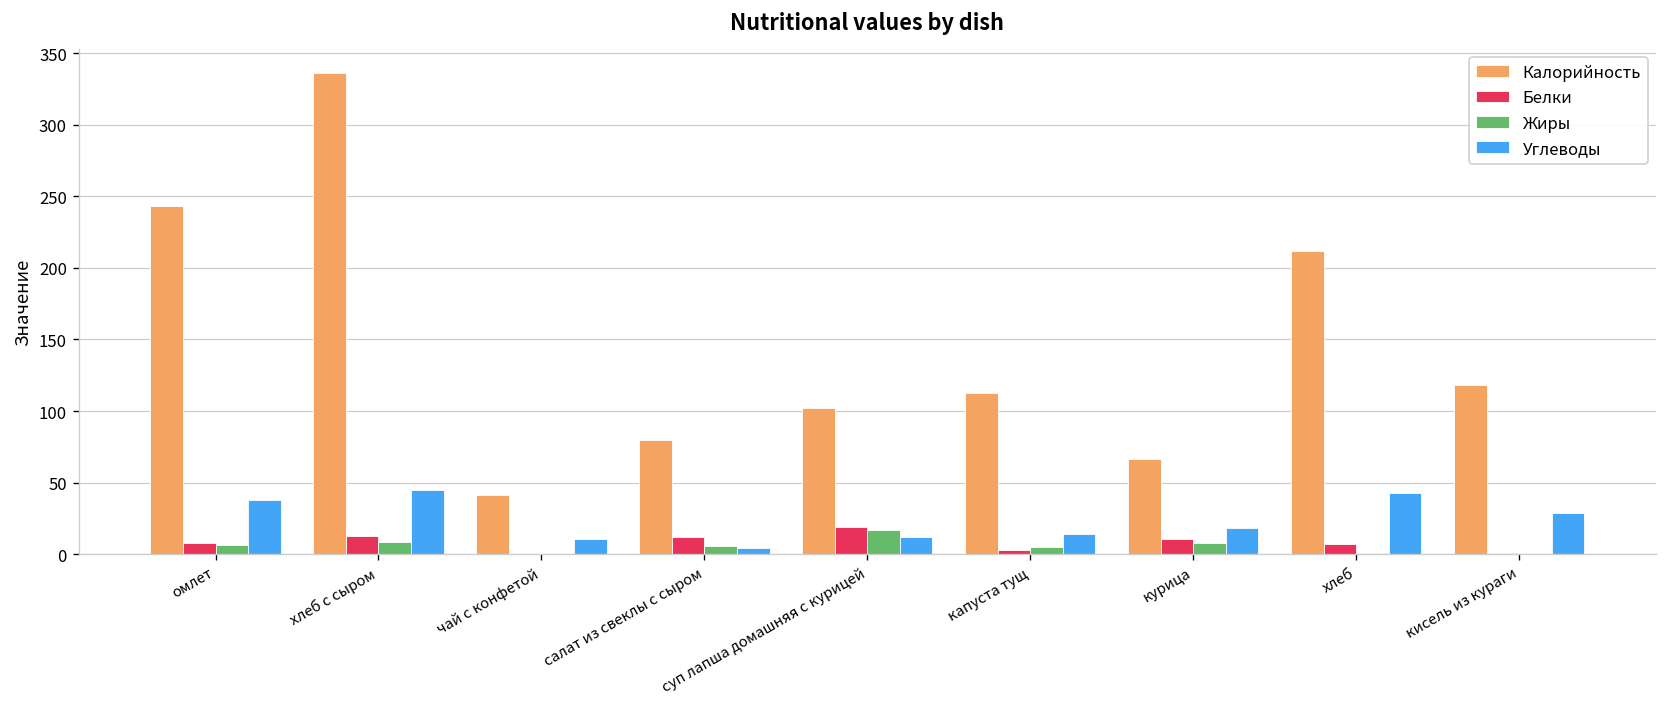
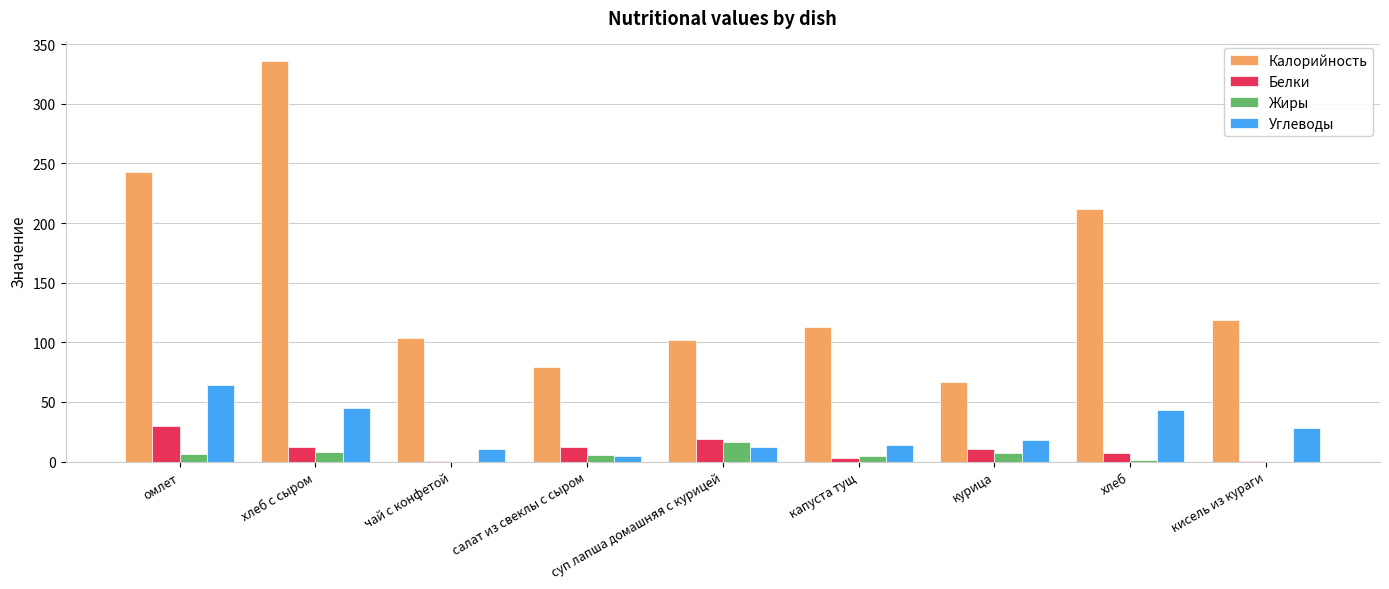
Белки, омлет: 8 -> 30
Углеводы, омлет: 38 -> 64
Калорийность, чай с конфетой: 42 -> 103
